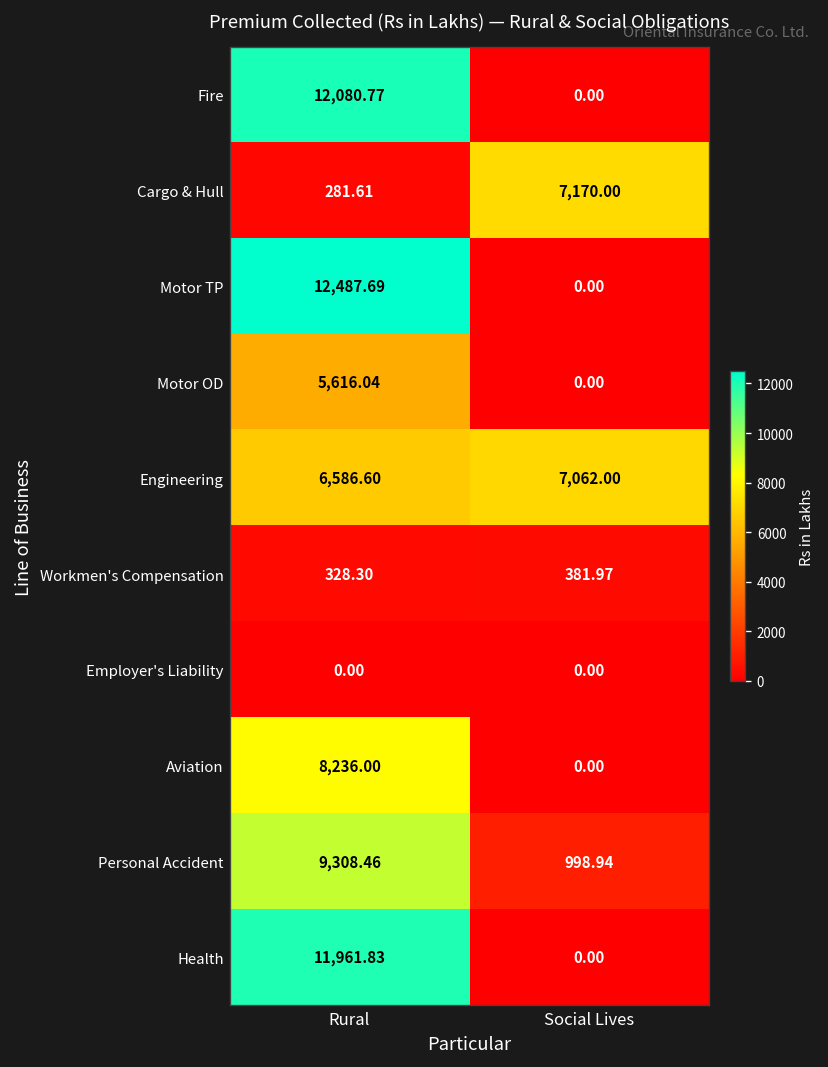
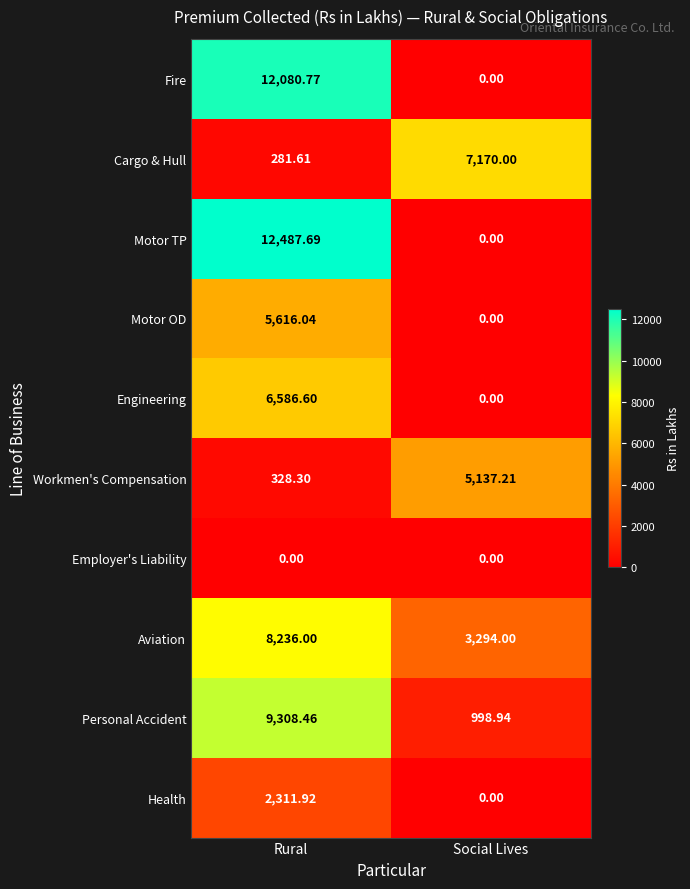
Engineering, Social Lives: 7,062.00 -> 0.00
Workmen's Compensation, Social Lives: 381.97 -> 5,137.21
Aviation, Social Lives: 0.00 -> 3,294.00
Health, Rural: 11,961.83 -> 2,311.92
